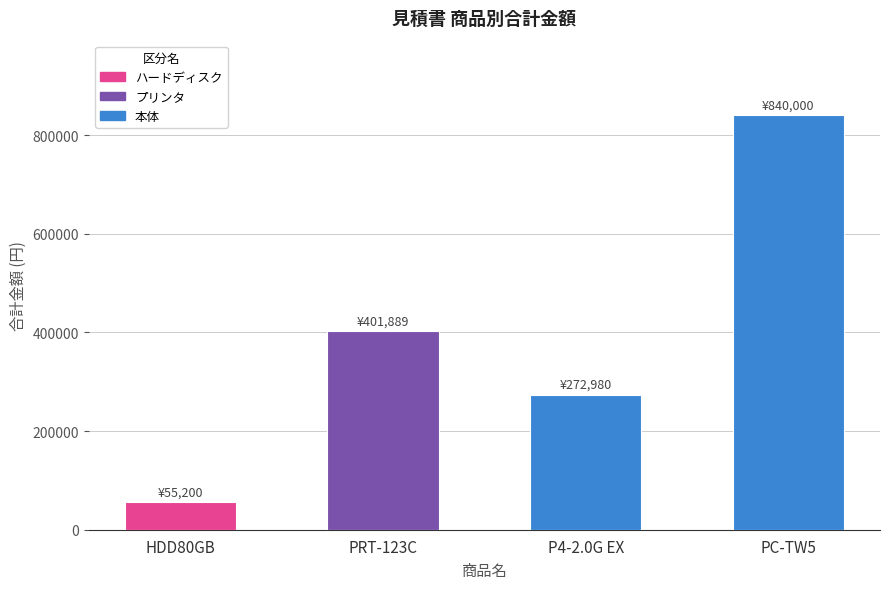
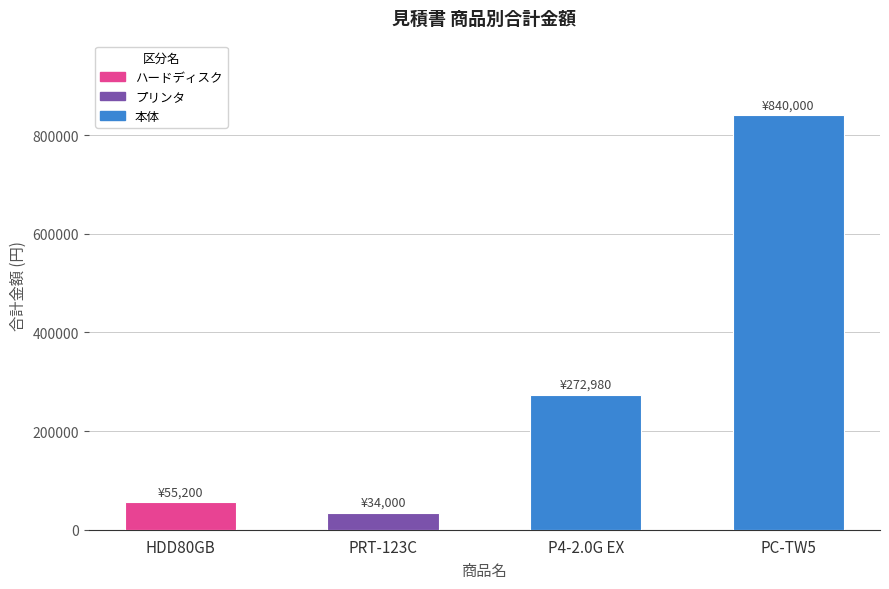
PRT-123C: ¥401,889 -> ¥34,000
